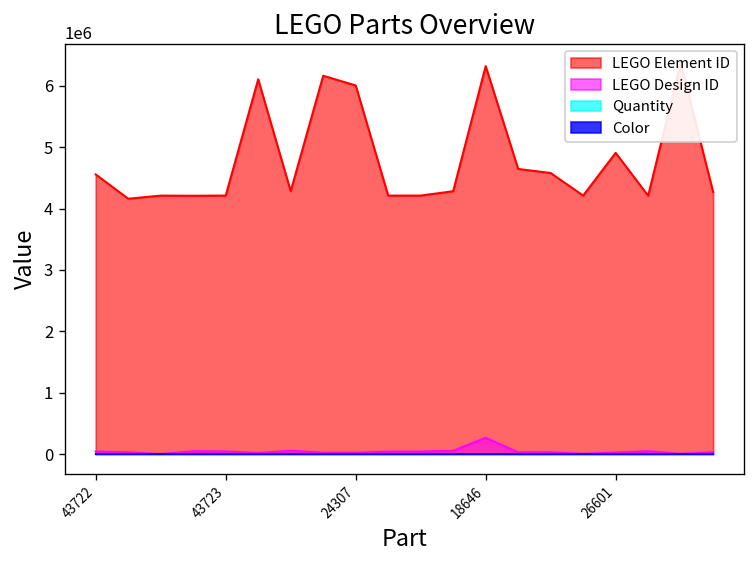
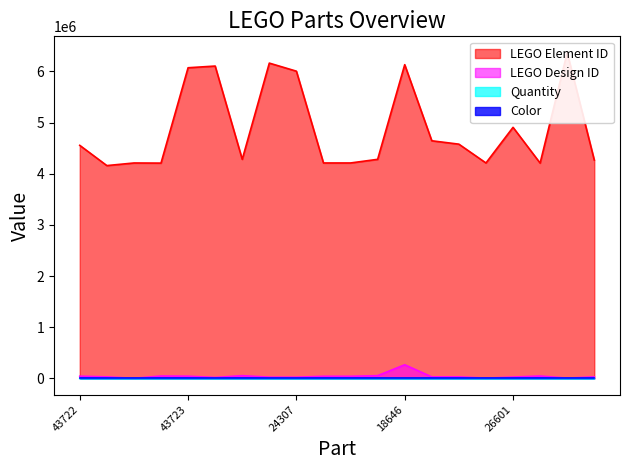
LEGO Element ID, 43723: 4200000 -> 6100000
LEGO Element ID, 18646: 6300000 -> 6100000
